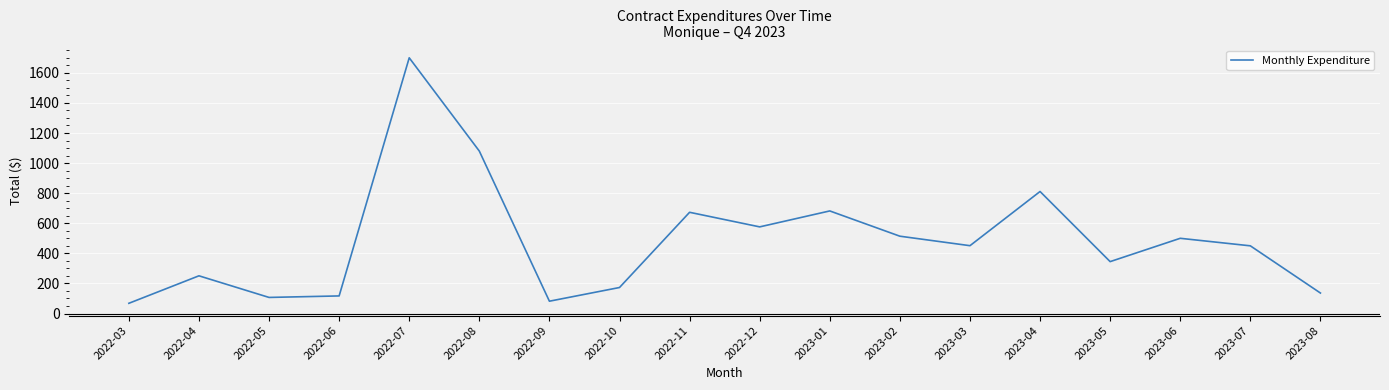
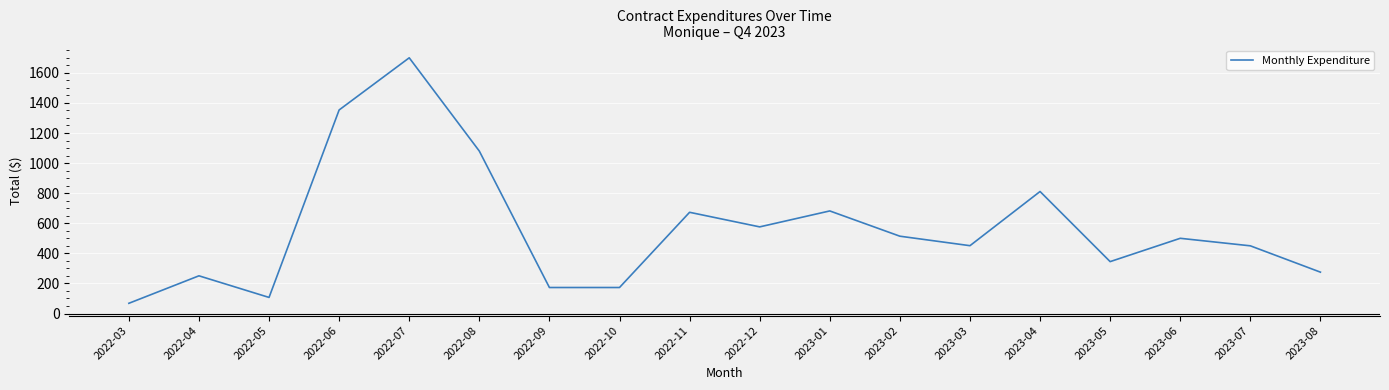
2022-06: 120 -> 1350
2022-09: 80 -> 170
2023-08: 140 -> 280
